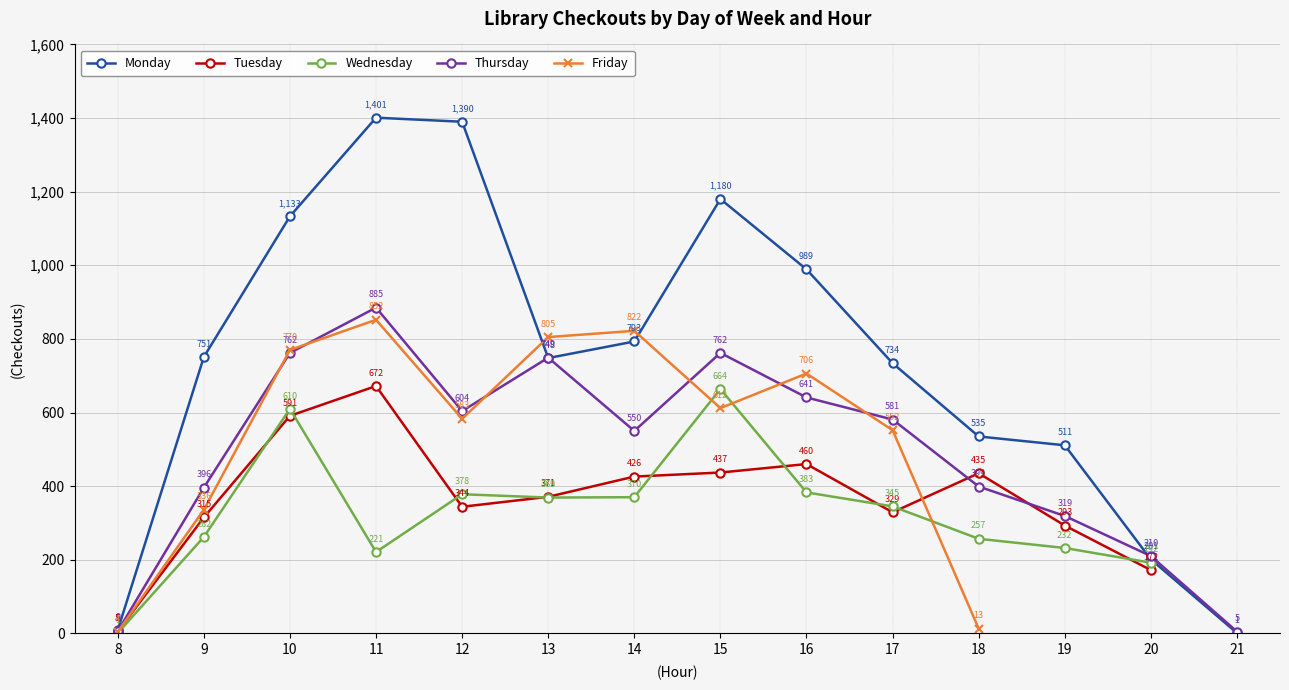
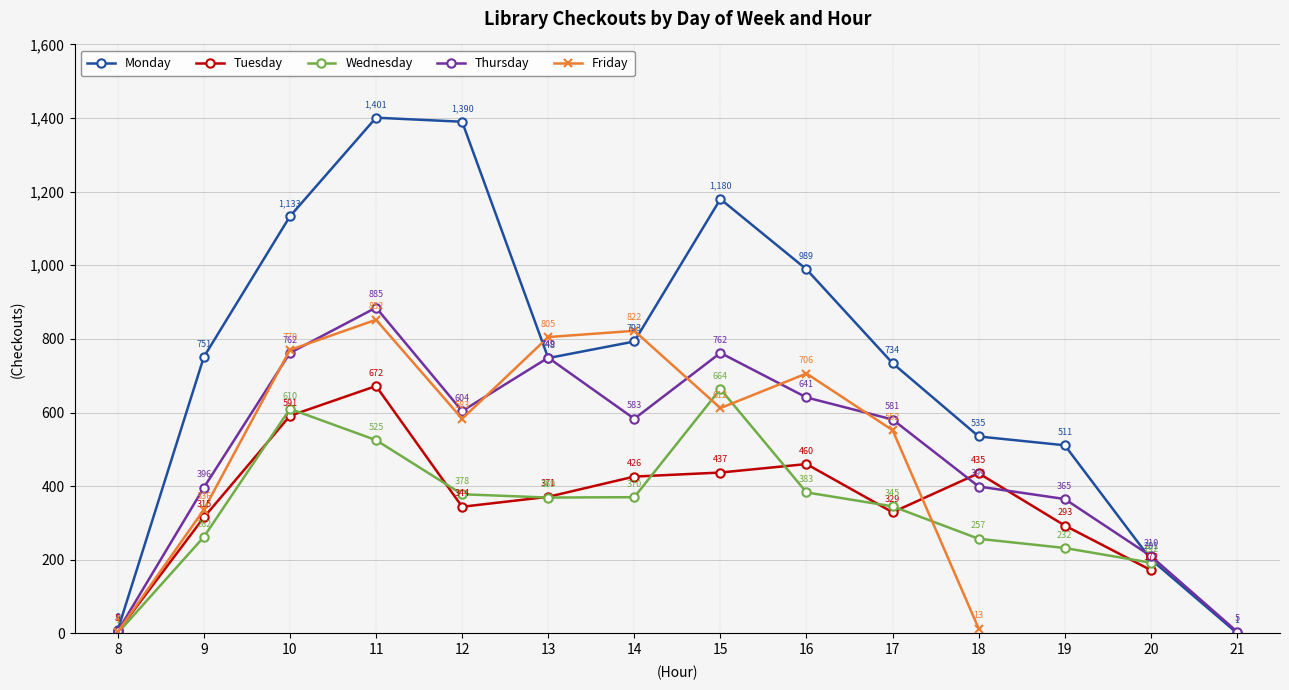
Wednesday, 11: 221 -> 525
Thursday, 14: 550 -> 583
Thursday, 19: 319 -> 365
